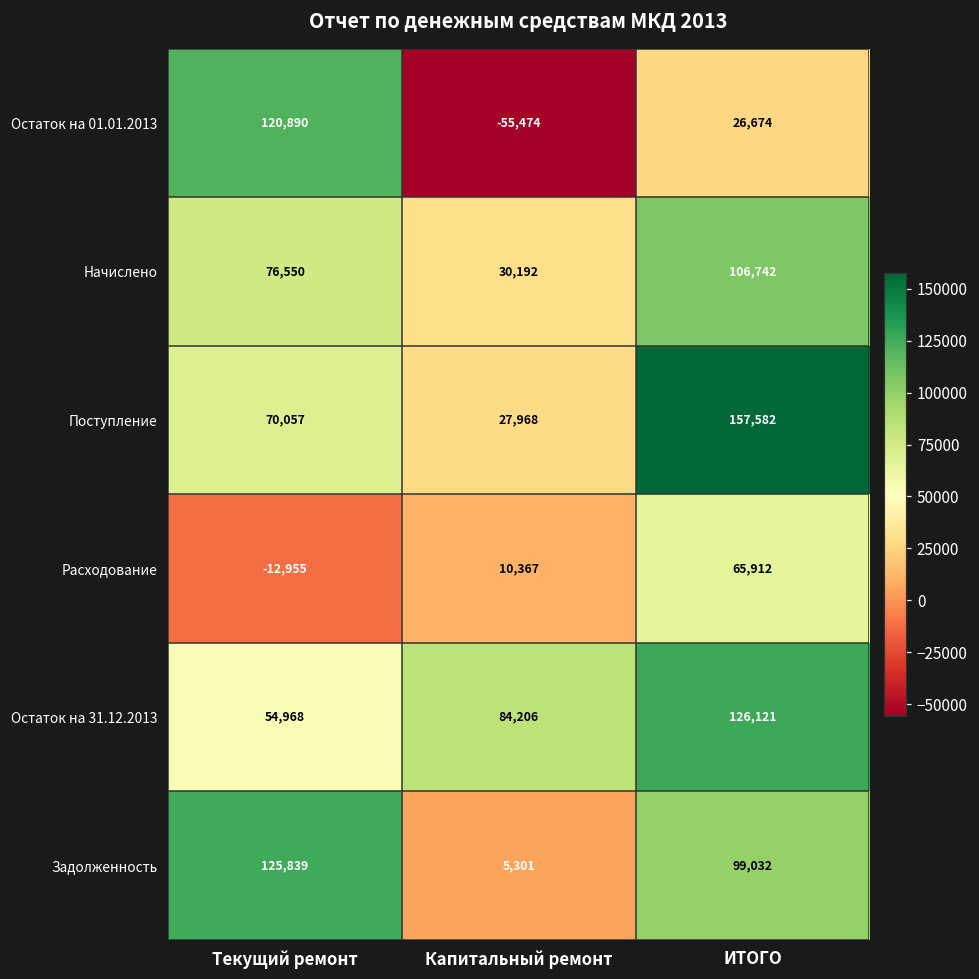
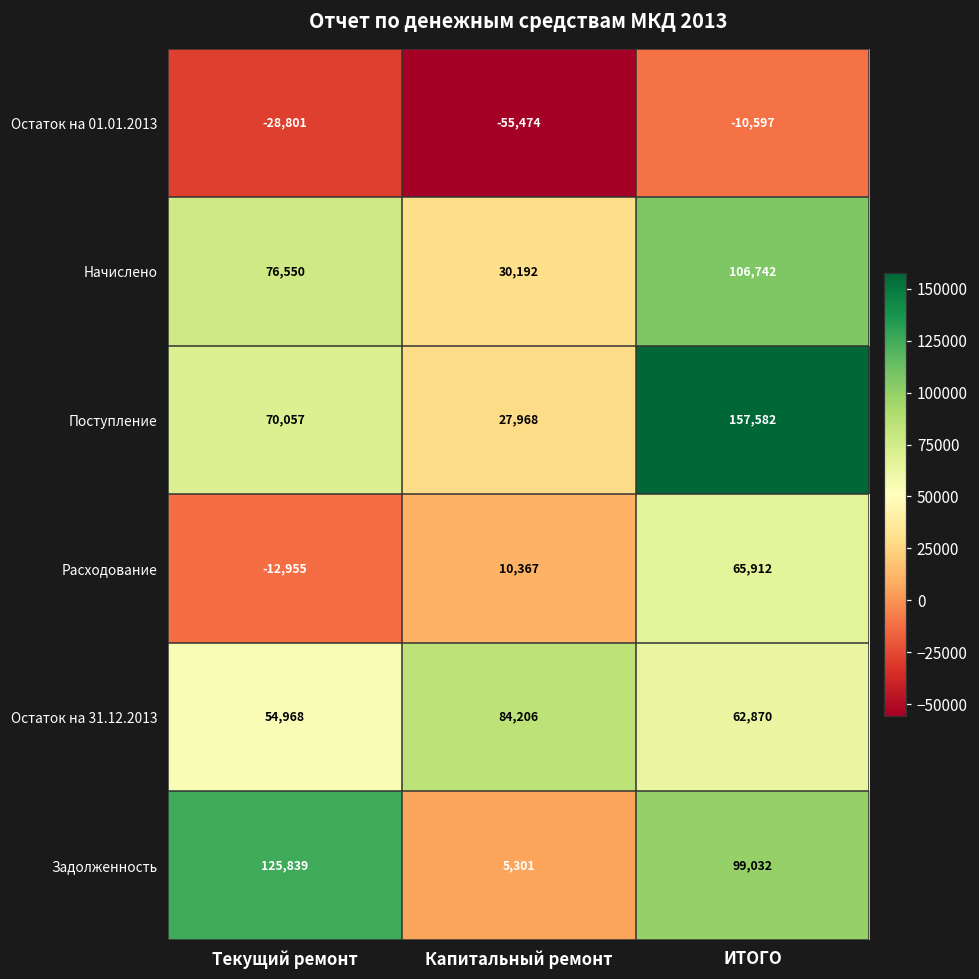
Остаток на 01.01.2013, Текущий ремонт: 120,890 -> -28,801
Остаток на 01.01.2013, ИТОГО: 26,674 -> -10,597
Остаток на 31.12.2013, ИТОГО: 126,121 -> 62,870
